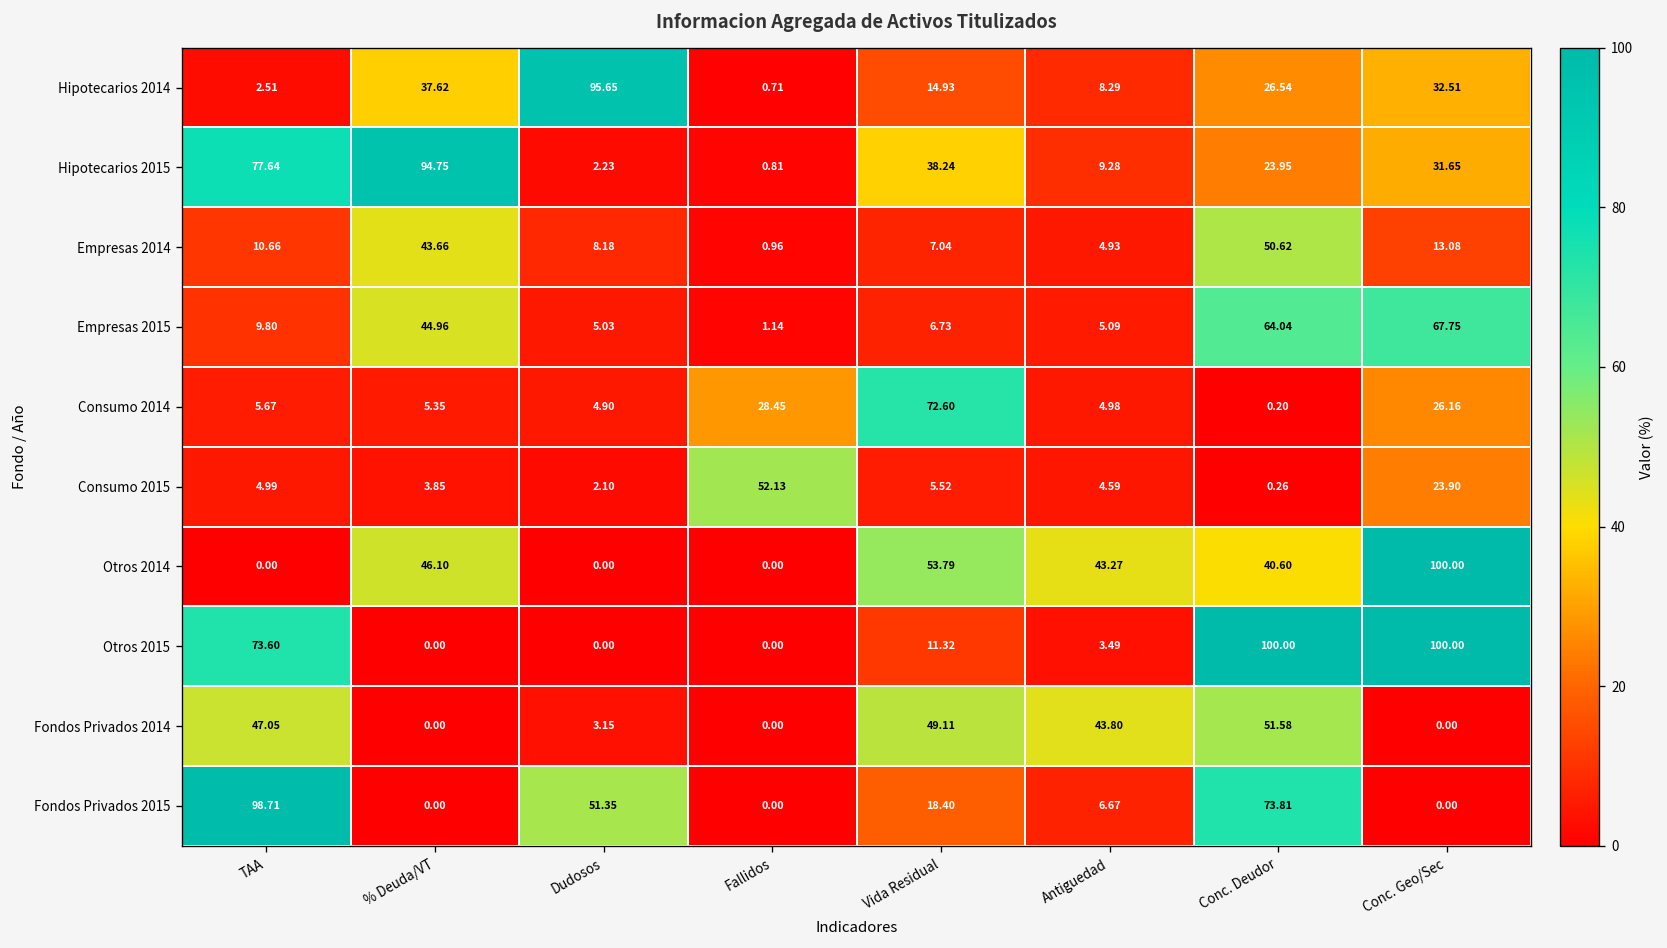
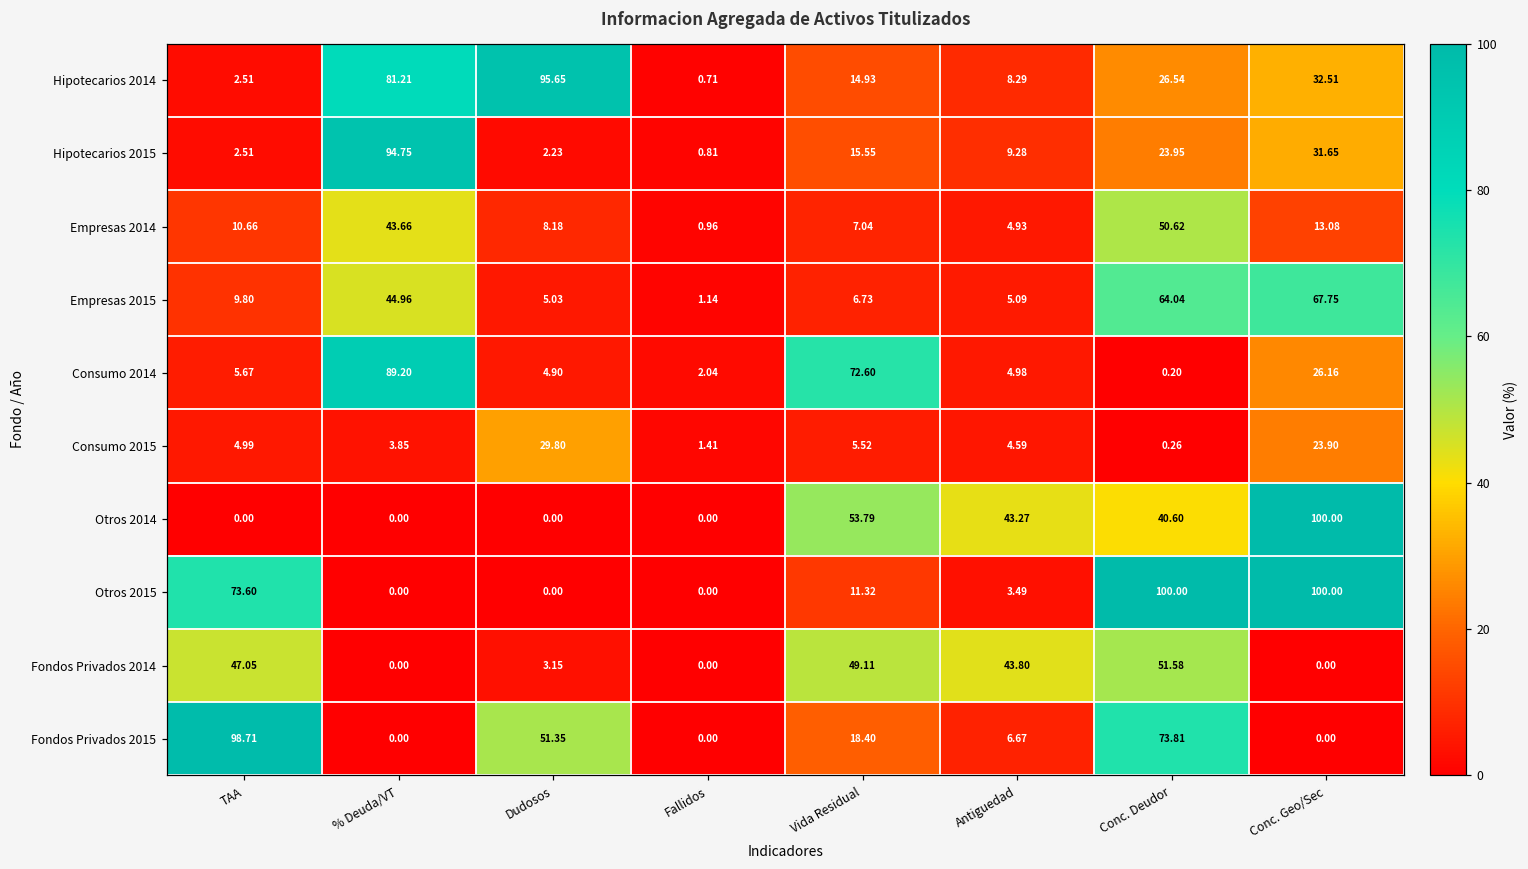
Hipotecarios 2014, % Deuda/VT: 37.62 -> 81.21
Hipotecarios 2015, TAA: 77.64 -> 2.51
Hipotecarios 2015, Vida Residual: 38.24 -> 15.55
Consumo 2014, % Deuda/VT: 5.35 -> 89.20
Consumo 2014, Fallidos: 28.45 -> 2.04
Consumo 2015, Dudosos: 2.10 -> 29.80
Consumo 2015, Fallidos: 52.13 -> 1.41
Otros 2014, % Deuda/VT: 46.10 -> 0.00
